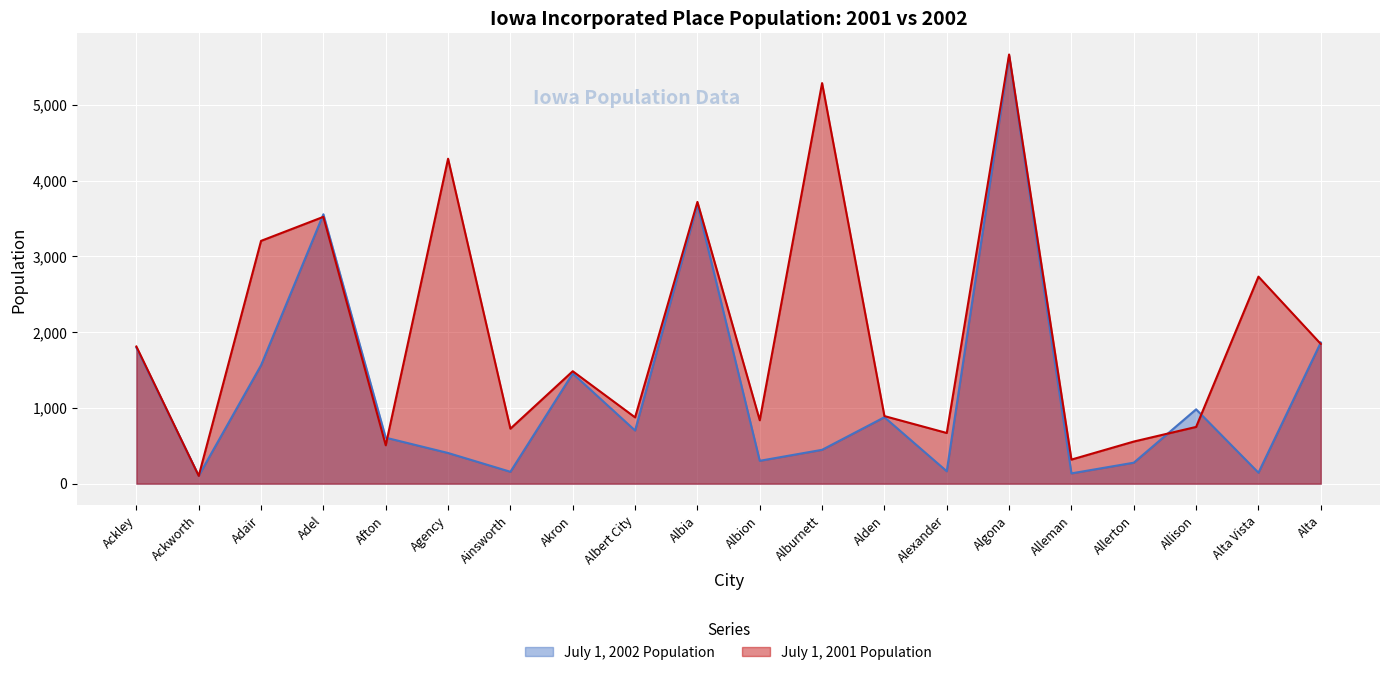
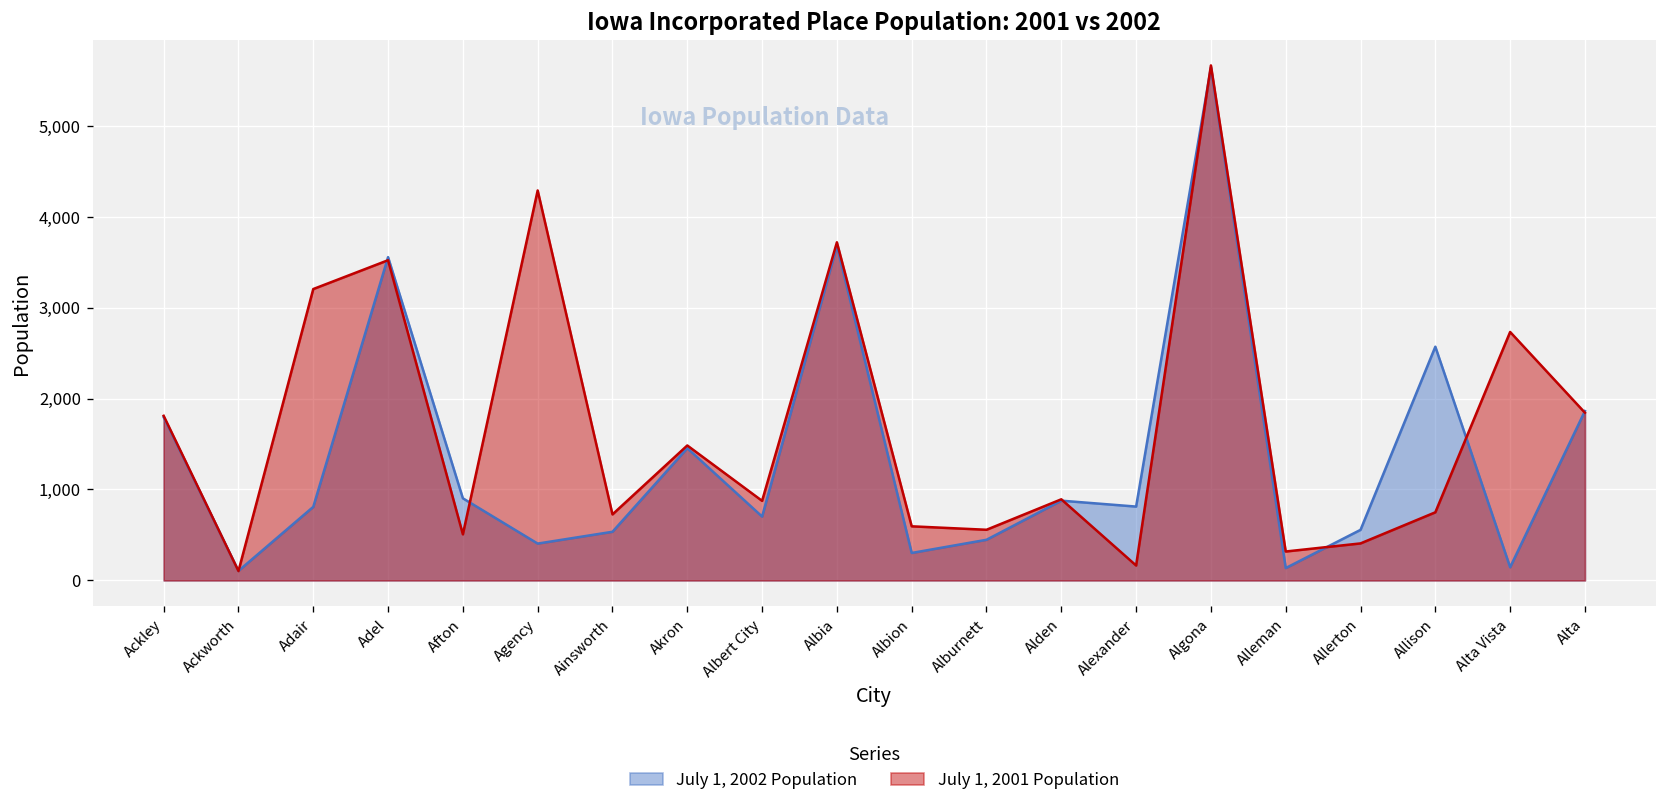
July 1, 2002 Population, Adair: 1,600 -> 800
July 1, 2002 Population, Afton: 600 -> 900
July 1, 2002 Population, Ainsworth: 200 -> 500
July 1, 2001 Population, Albion: 800 -> 600
July 1, 2001 Population, Alburnett: 5,300 -> 600
July 1, 2002 Population, Alexander: 200 -> 800
July 1, 2001 Population, Alexander: 700 -> 200
July 1, 2002 Population, Allerton: 300 -> 600
July 1, 2001 Population, Allerton: 600 -> 400
July 1, 2002 Population, Allison: 1,000 -> 2,600
